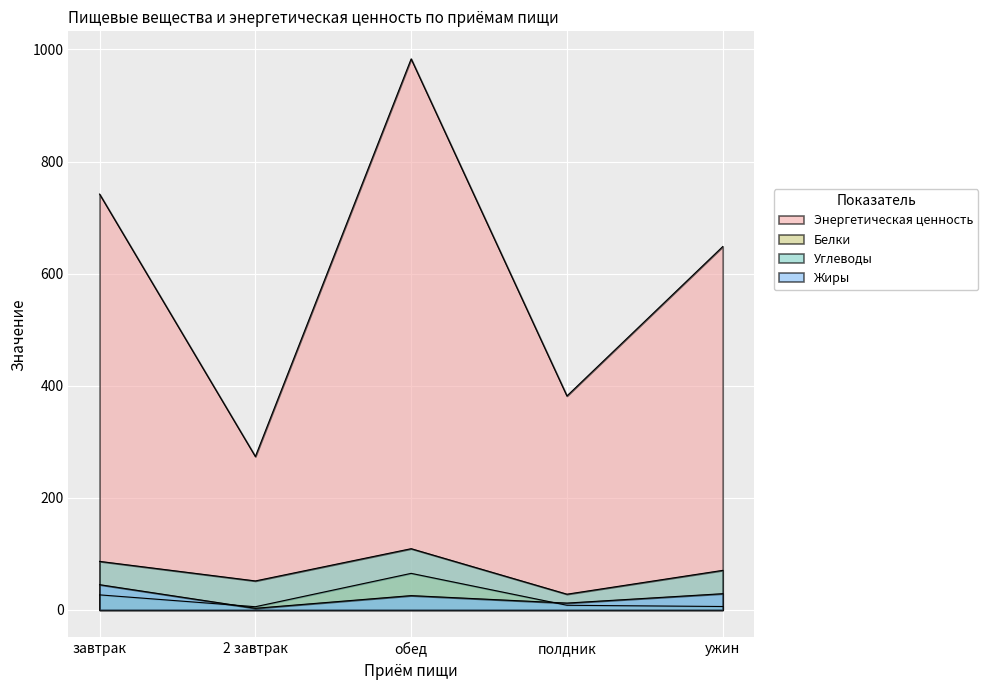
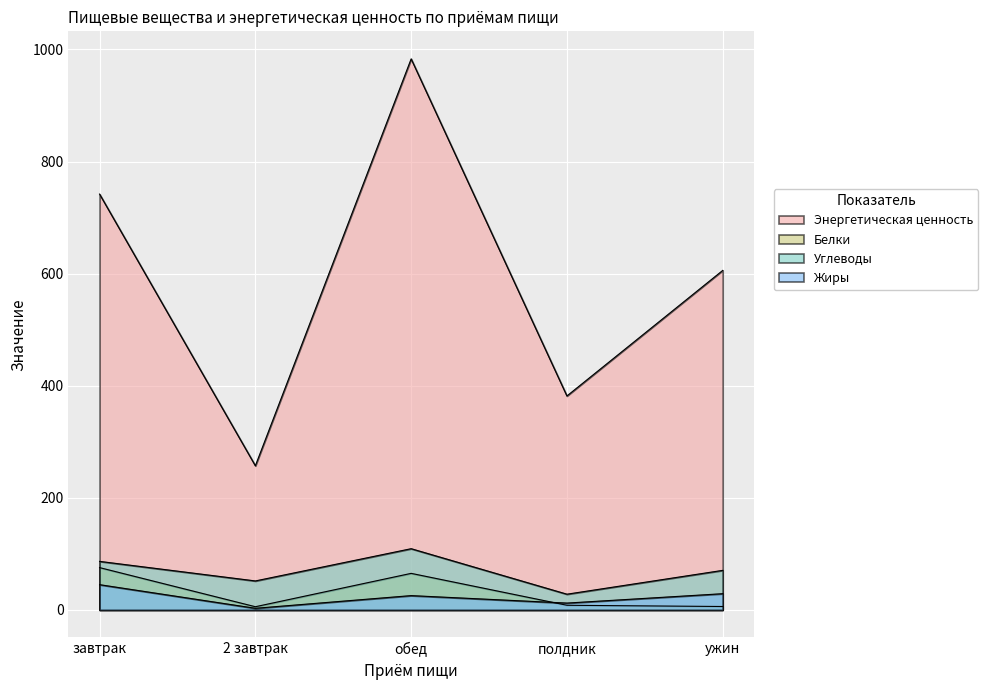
Белки, завтрак: 30 -> 80
Энергетическая ценность, 2 завтрак: 270 -> 260
Энергетическая ценность, ужин: 650 -> 610
